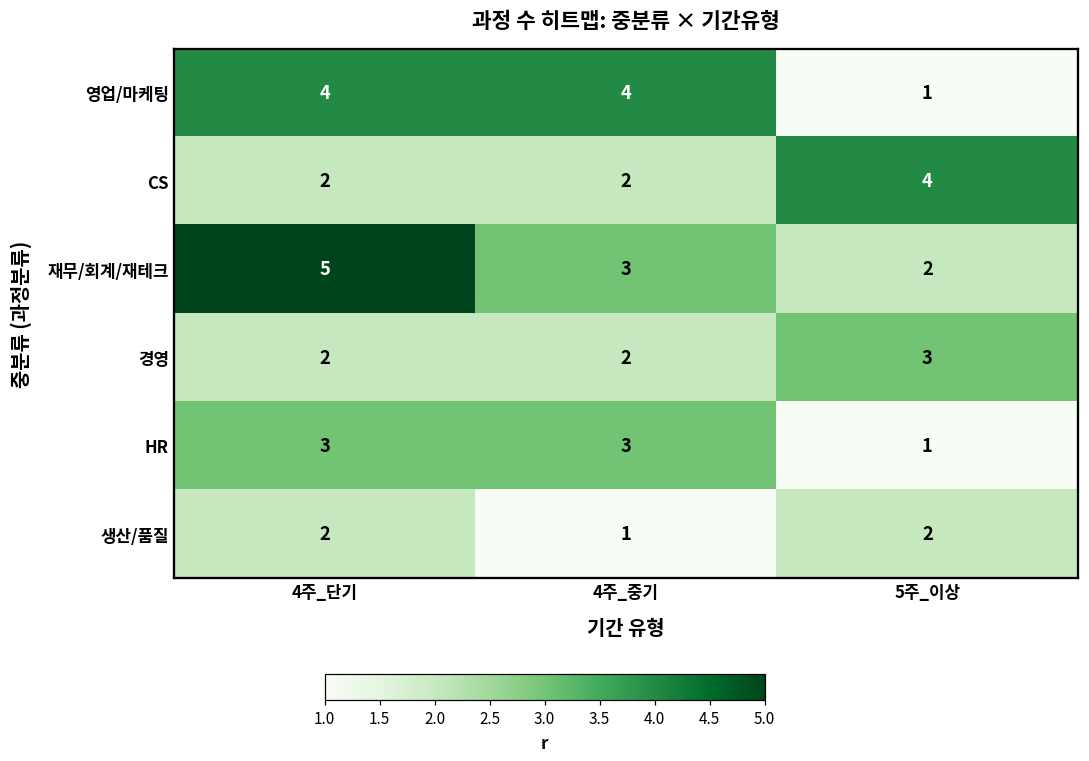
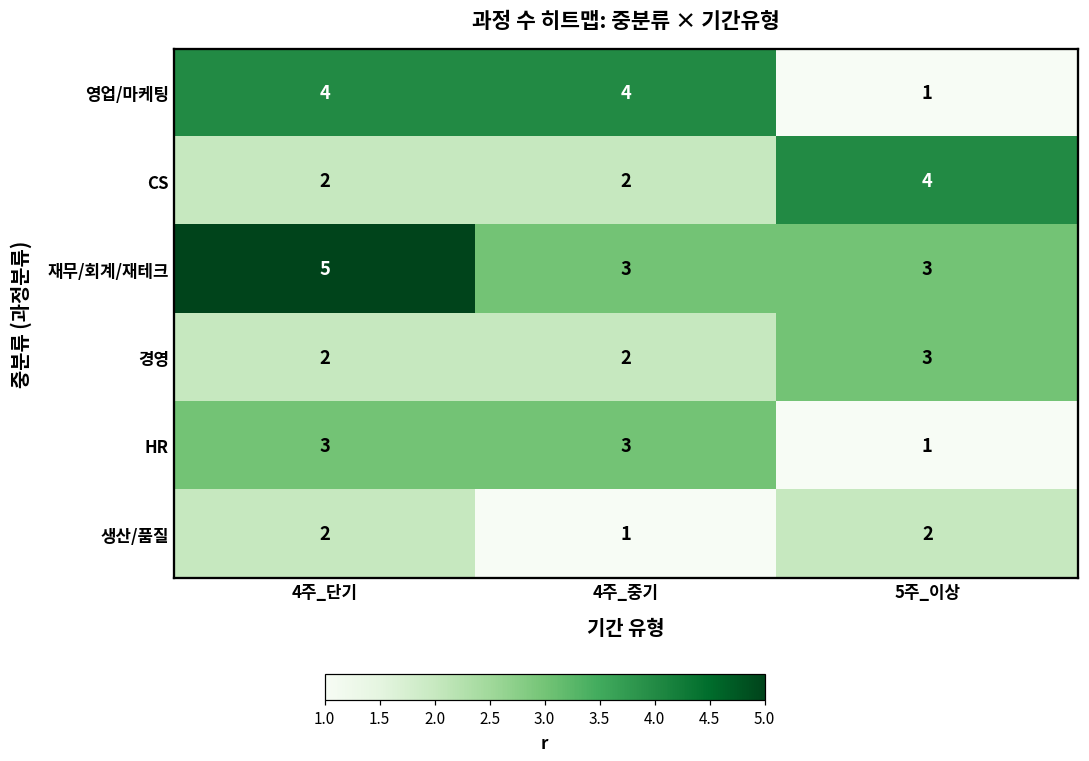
재무/회계/재테크, 5주_이상: 2 -> 3
